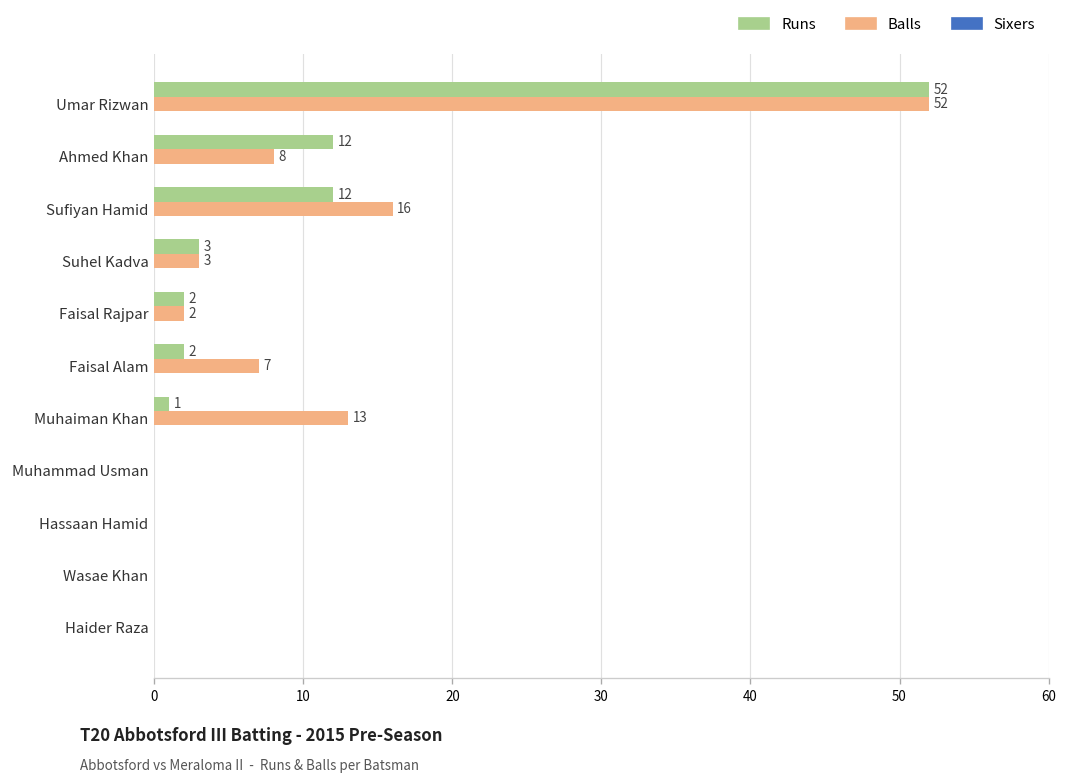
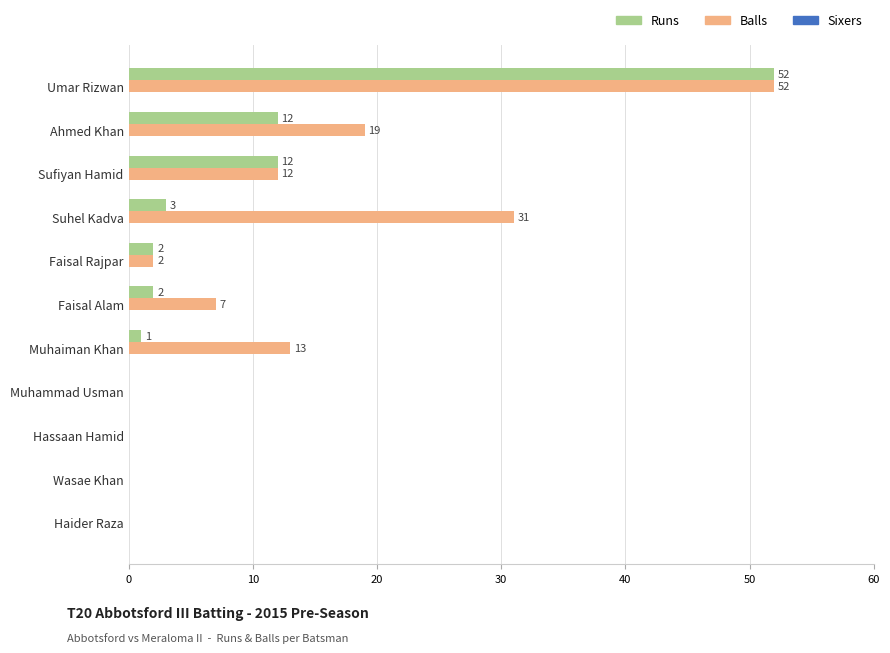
Balls, Ahmed Khan: 8 -> 19
Balls, Sufiyan Hamid: 16 -> 12
Balls, Suhel Kadva: 3 -> 31
